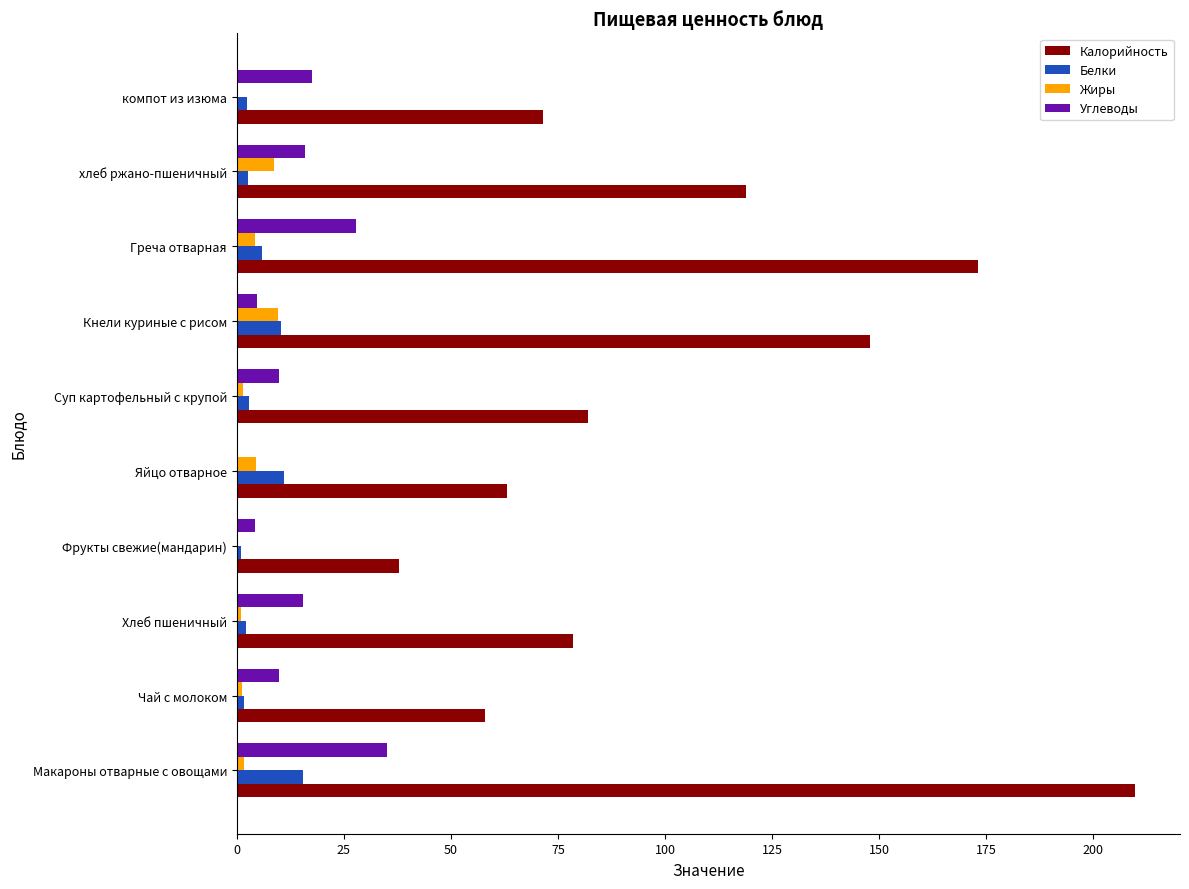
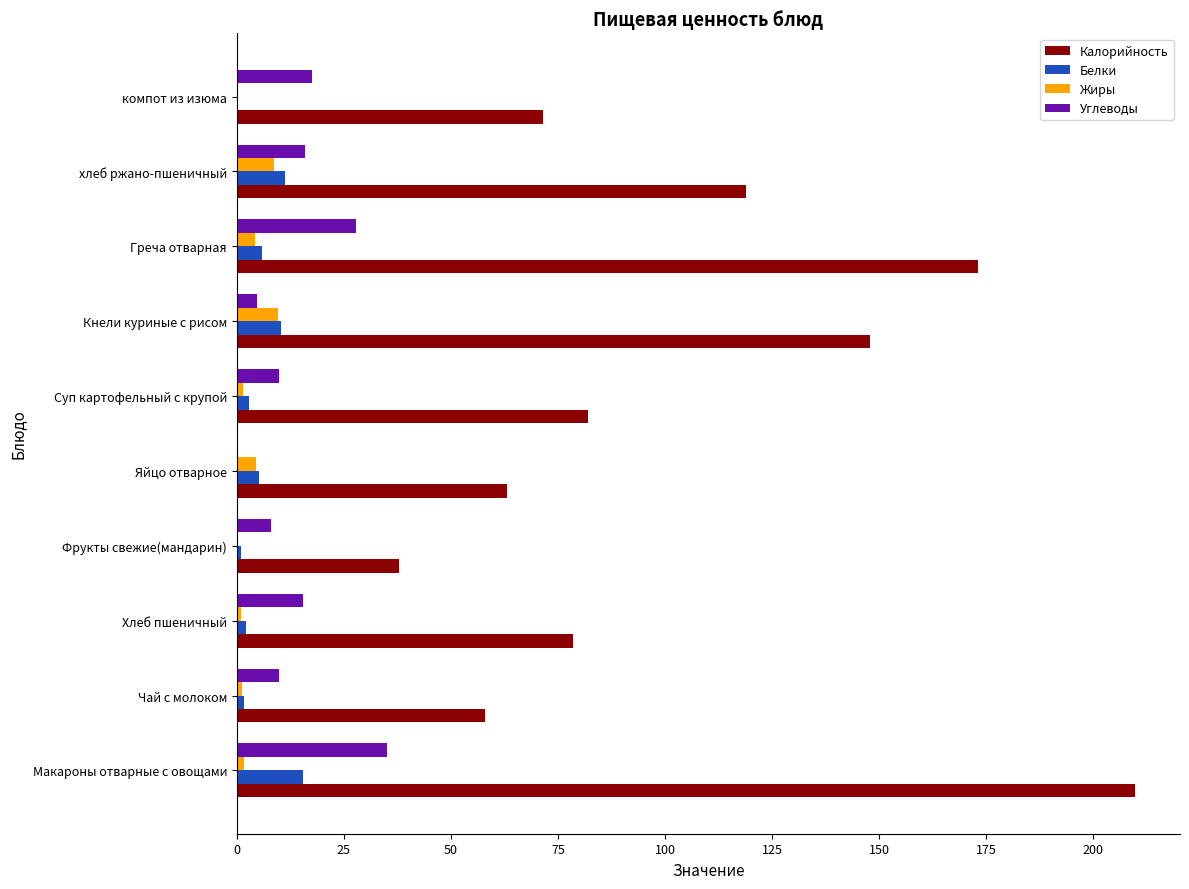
Белки, компот из изюма: 2 -> 0
Белки, хлеб ржано-пшеничный: 3 -> 11
Белки, Яйцо отварное: 11 -> 5
Углеводы, Фрукты свежие(мандарин): 4 -> 8
